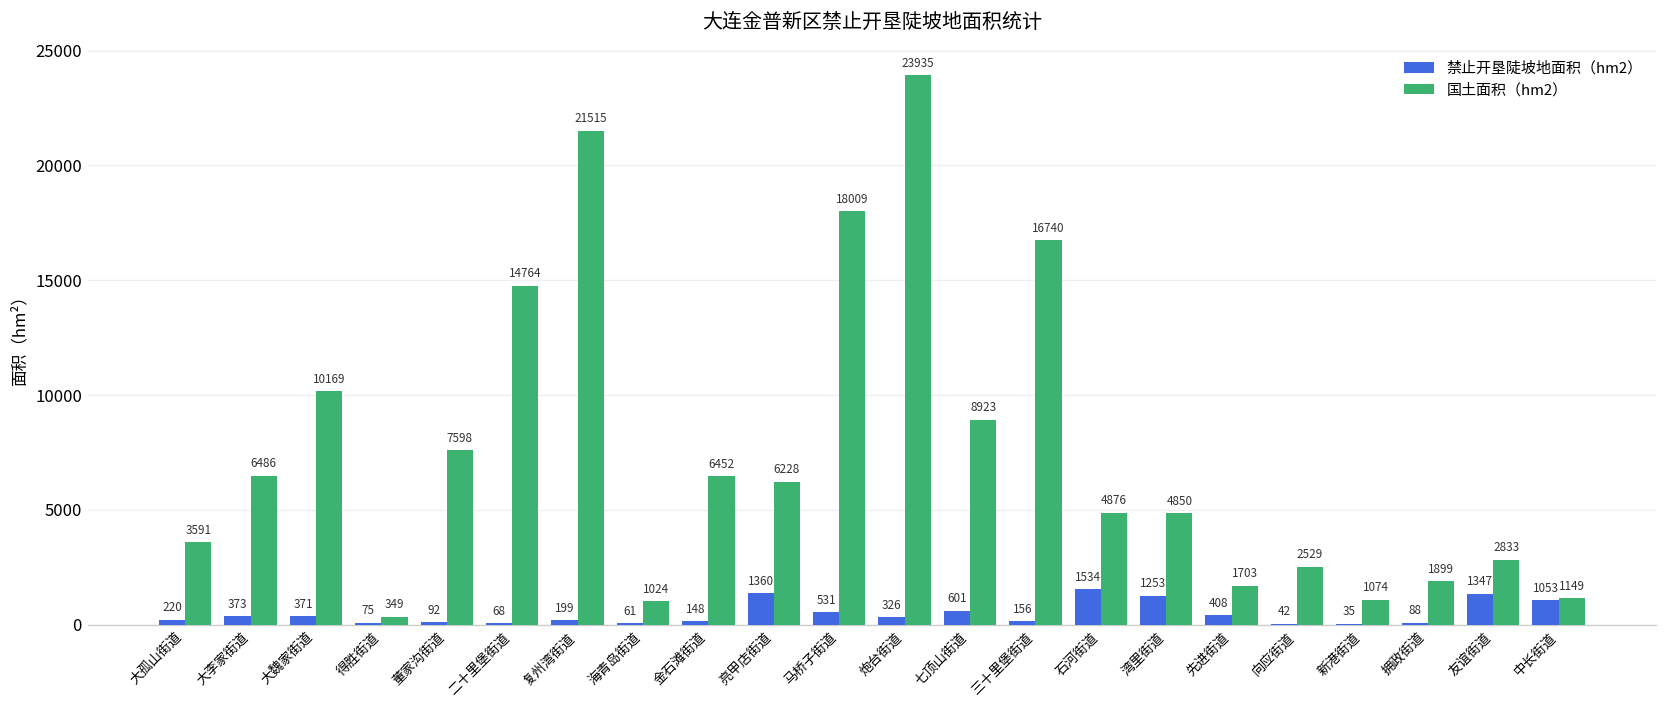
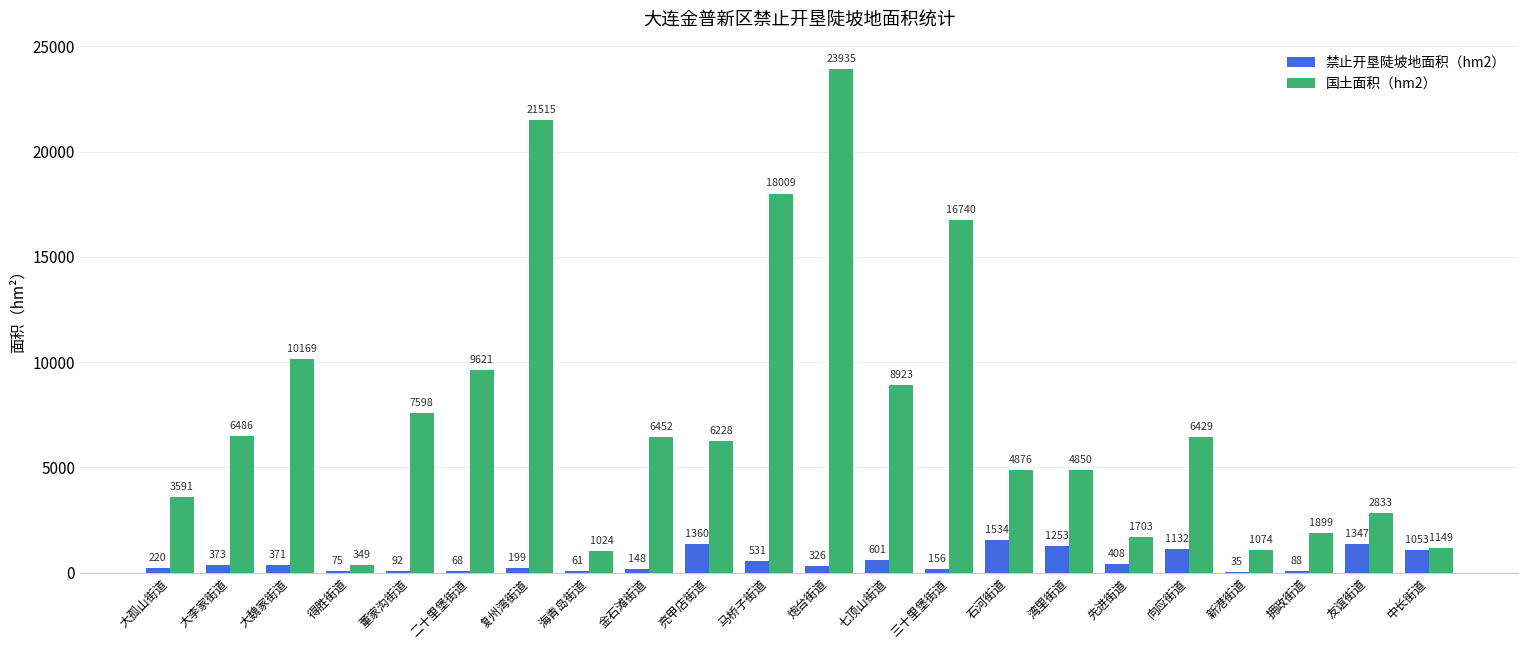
国土面积（hm2）, 二十里堡街道: 14764 -> 9621
禁止开垦陡坡地面积（hm2）, 向应街道: 42 -> 1132
国土面积（hm2）, 向应街道: 2529 -> 6429
